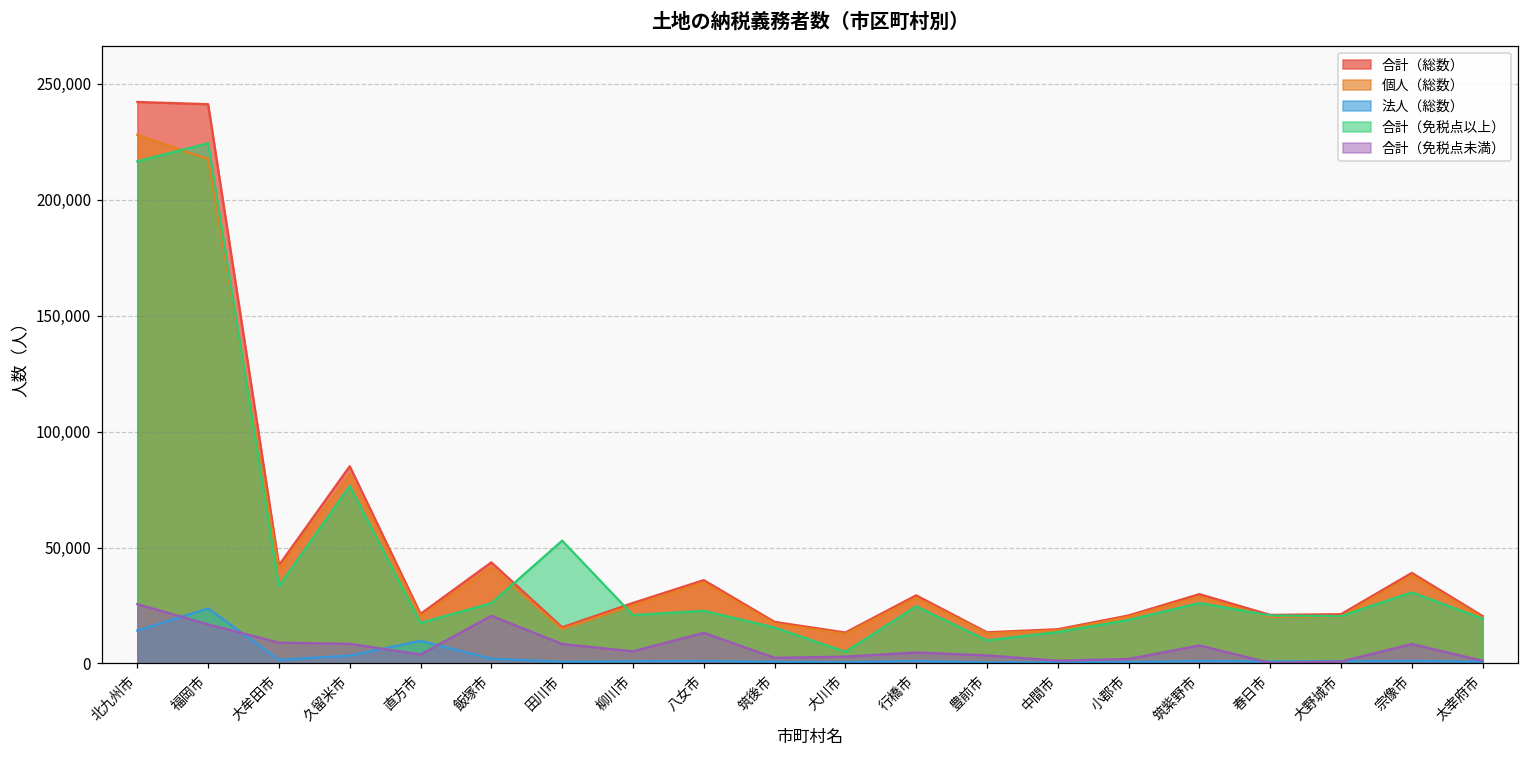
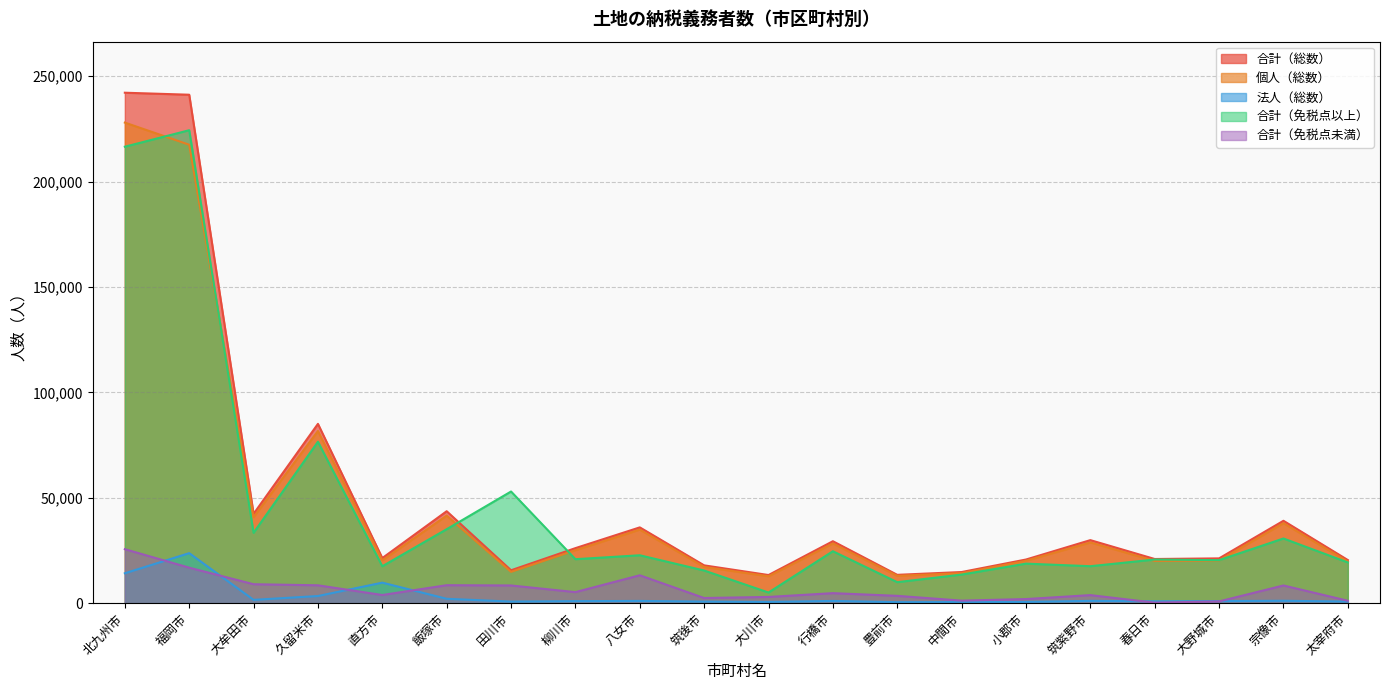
合計（免税点以上）, 飯塚市: 26,000 -> 35,000
合計（免税点未満）, 飯塚市: 21,000 -> 9,000
合計（免税点以上）, 筑紫野市: 26,000 -> 18,000
合計（免税点未満）, 筑紫野市: 8,000 -> 4,000
